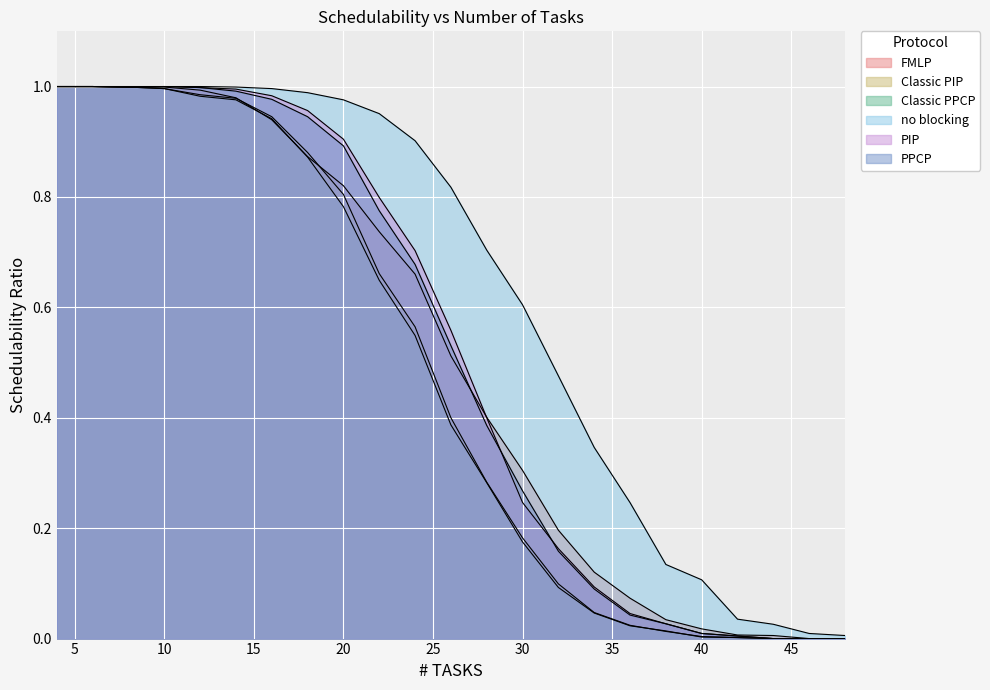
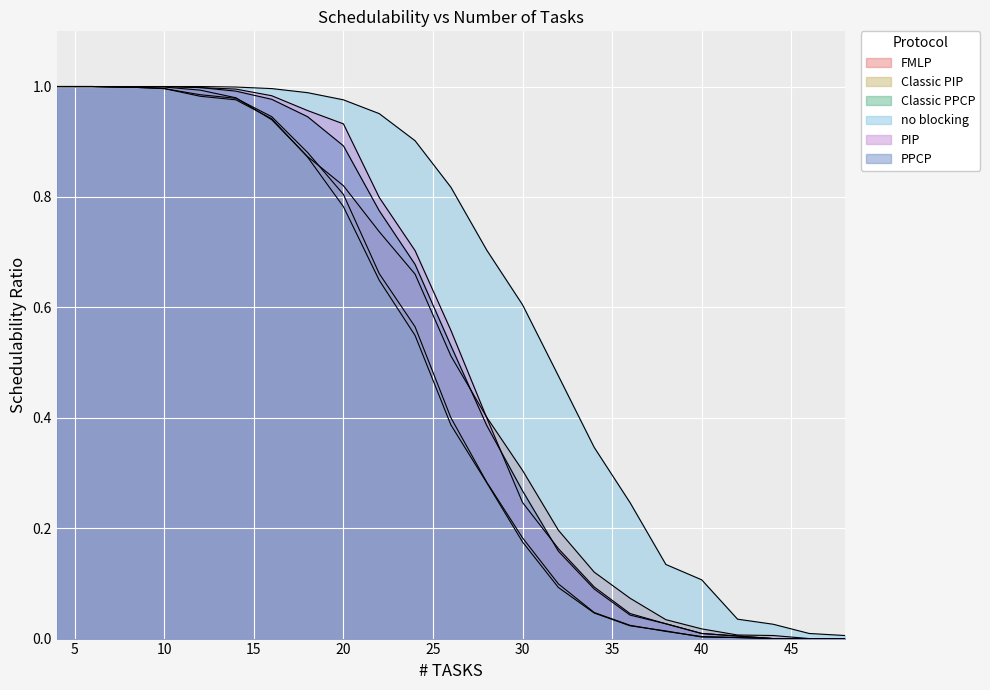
PIP, 20: 0.90 -> 0.93
